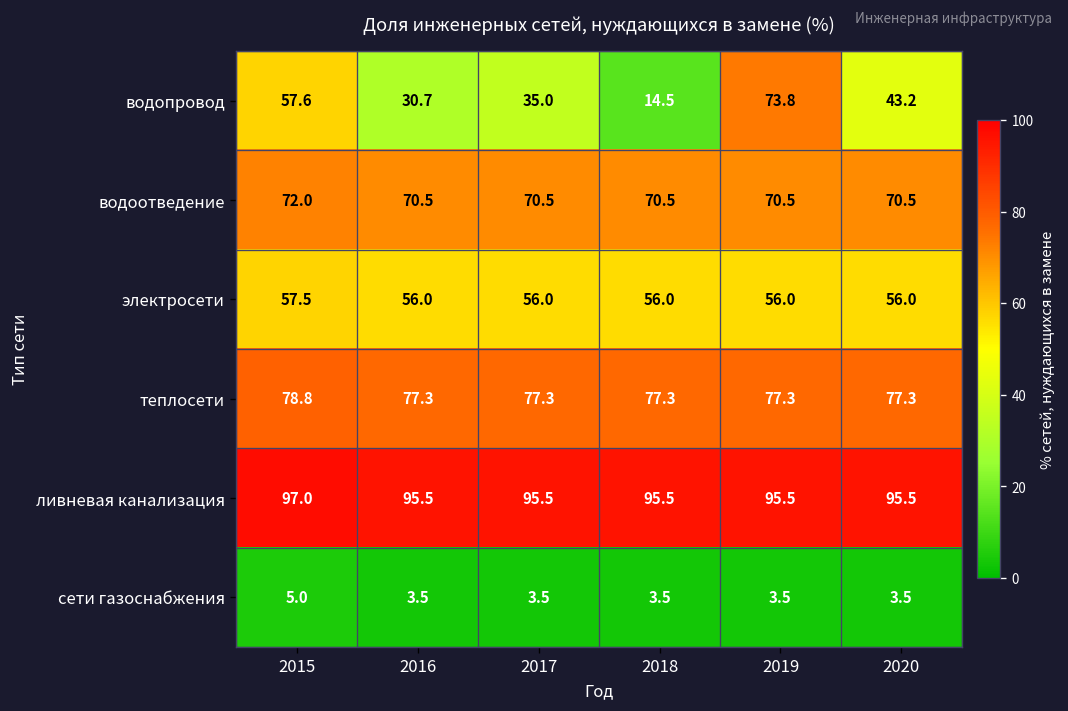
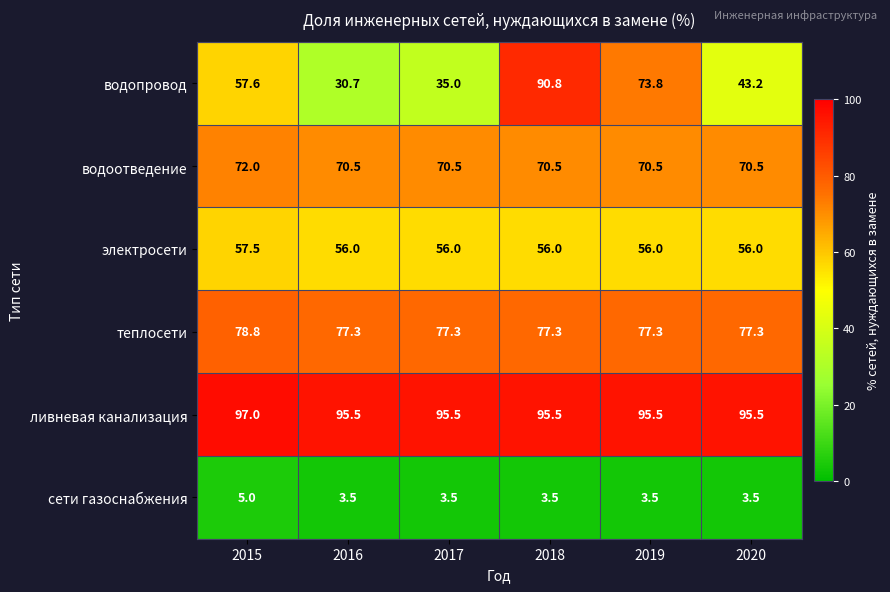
водопровод, 2018: 14.5 -> 90.8
